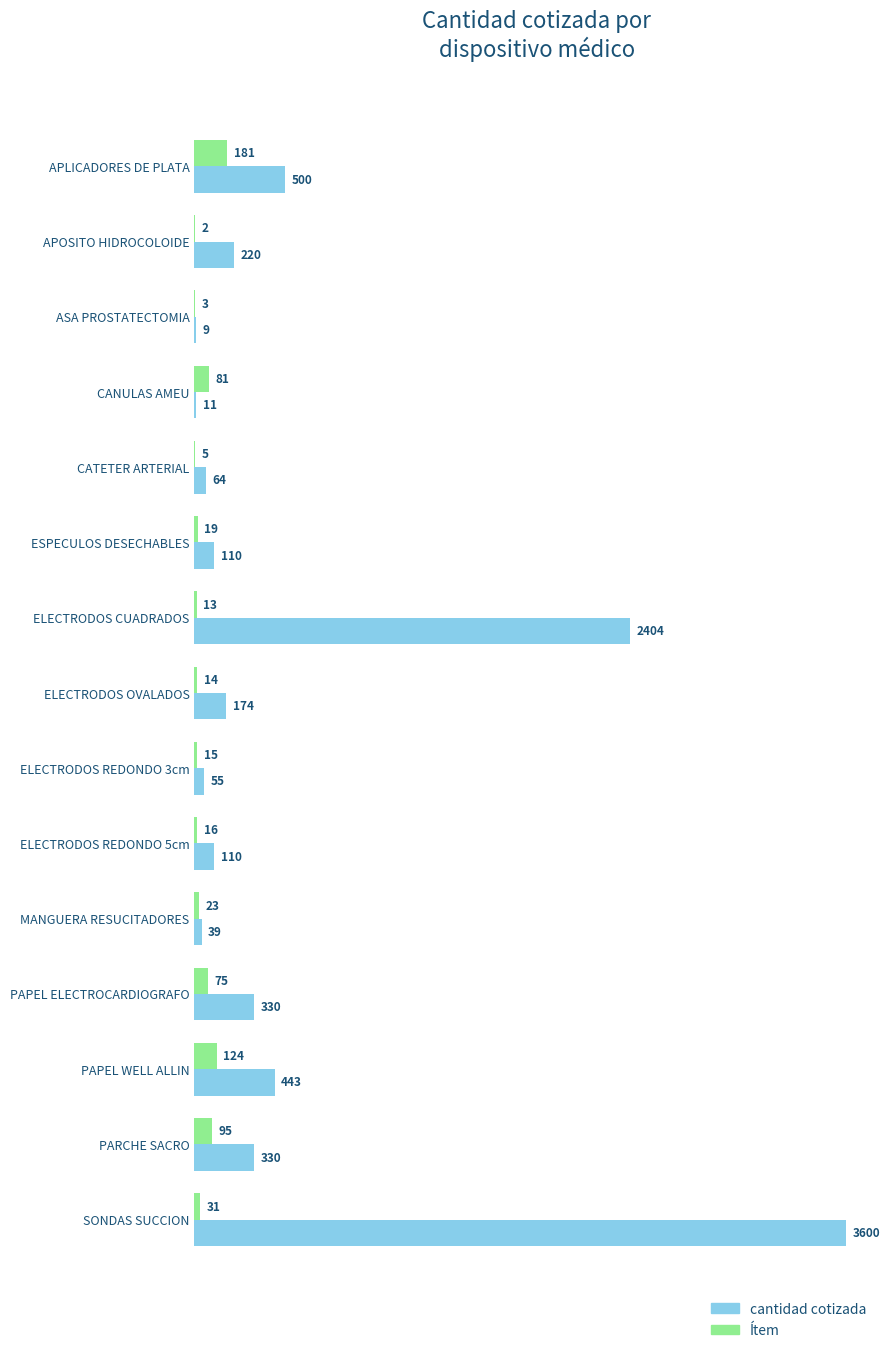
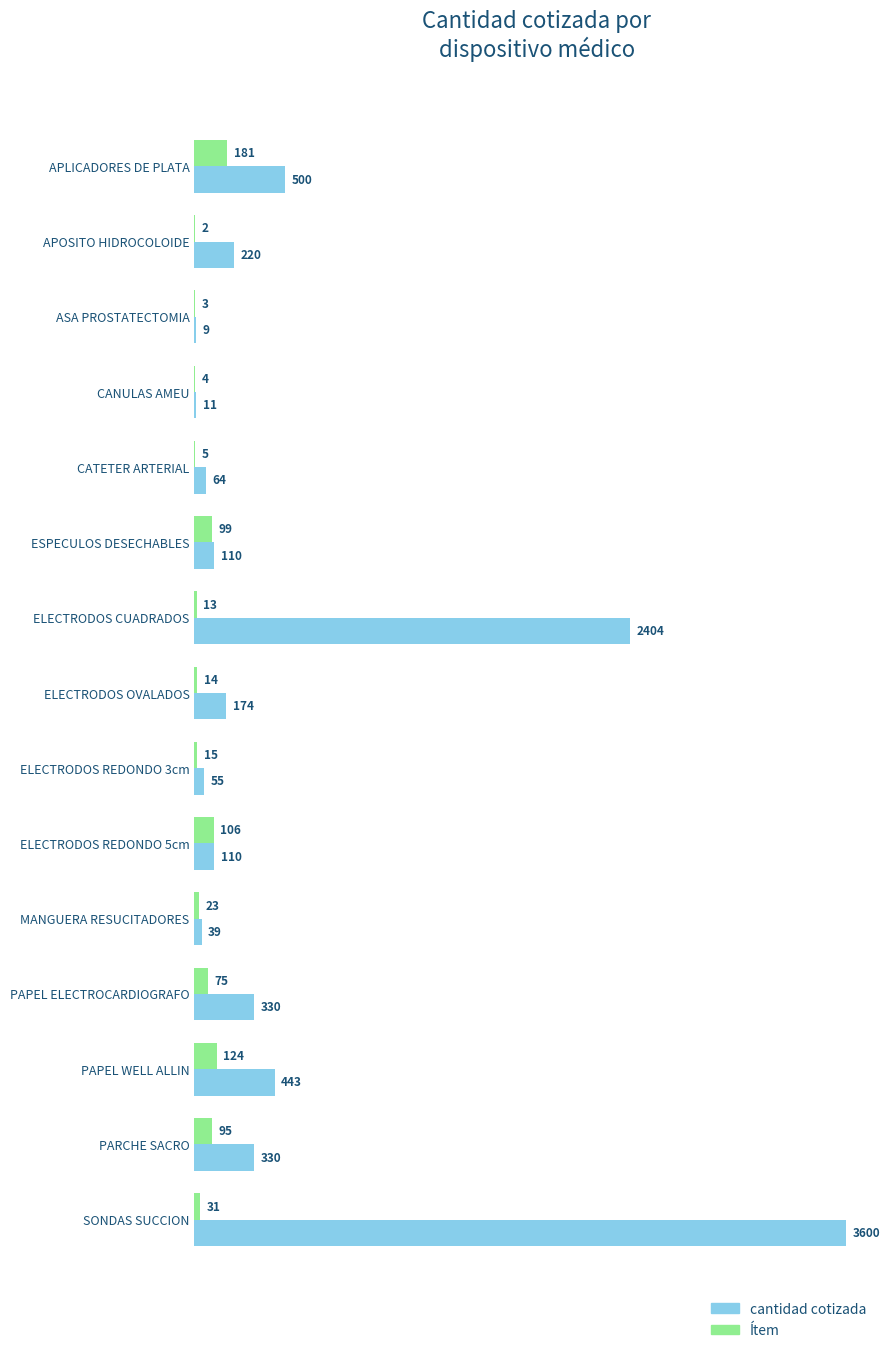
Ítem, CANULAS AMEU: 81 -> 4
Ítem, ESPECULOS DESECHABLES: 19 -> 99
Ítem, ELECTRODOS REDONDO 5cm: 16 -> 106
